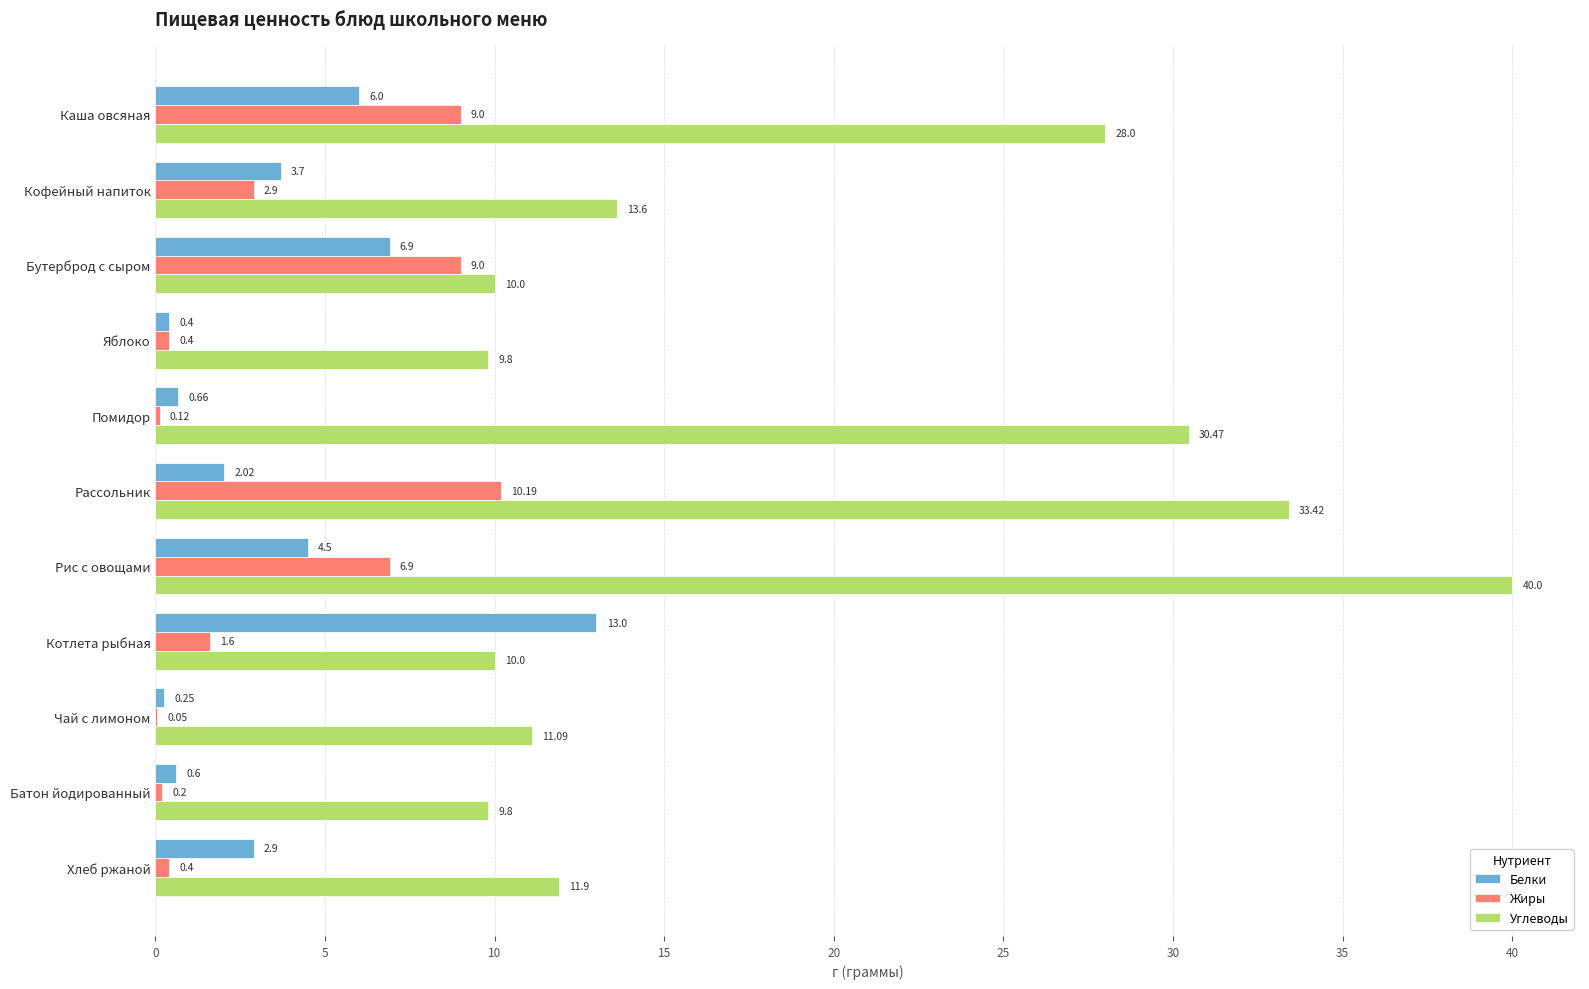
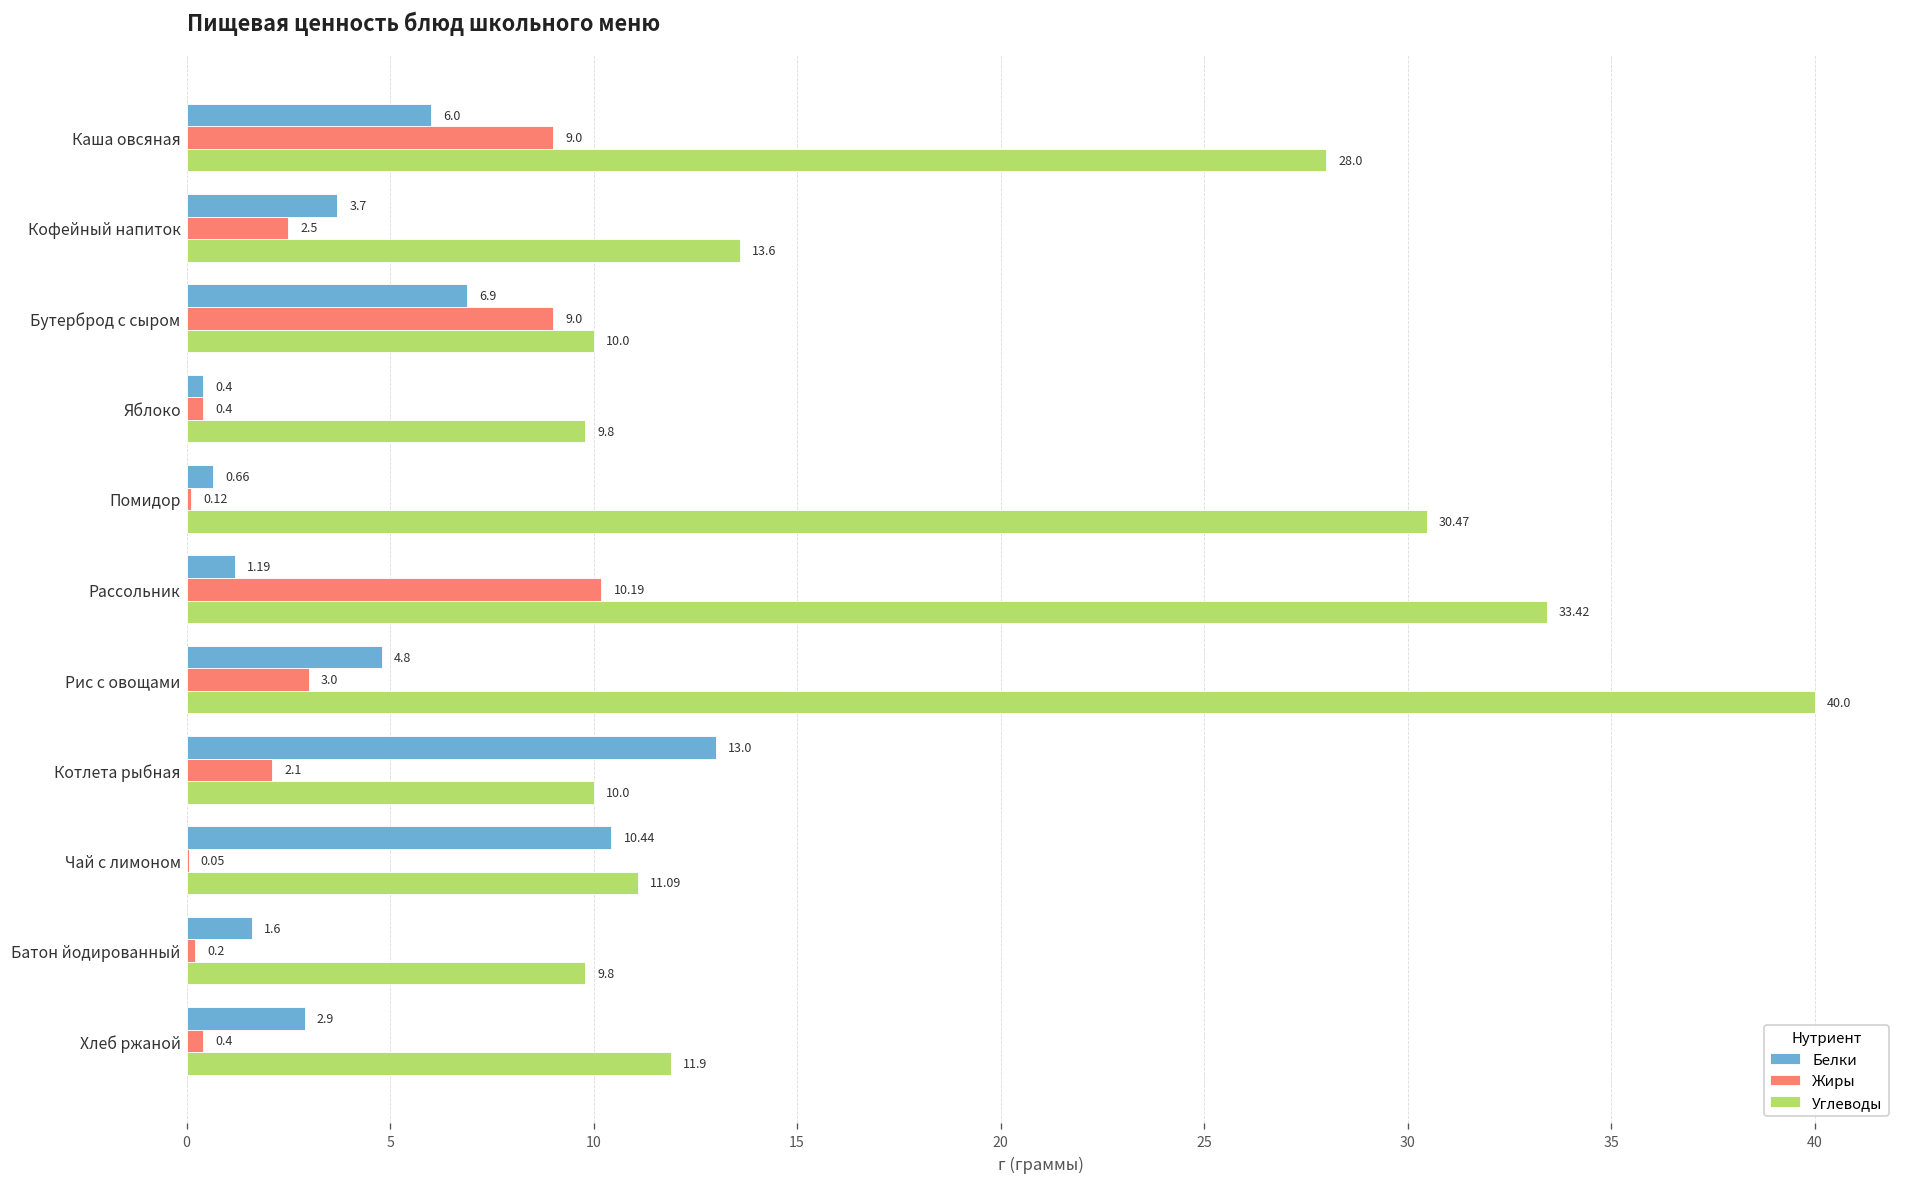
Жиры, Кофейный напиток: 2.9 -> 2.5
Белки, Рассольник: 2.02 -> 1.19
Белки, Рис с овощами: 4.5 -> 4.8
Жиры, Рис с овощами: 6.9 -> 3.0
Жиры, Котлета рыбная: 1.6 -> 2.1
Белки, Чай с лимоном: 0.25 -> 10.44
Белки, Батон йодированный: 0.6 -> 1.6
